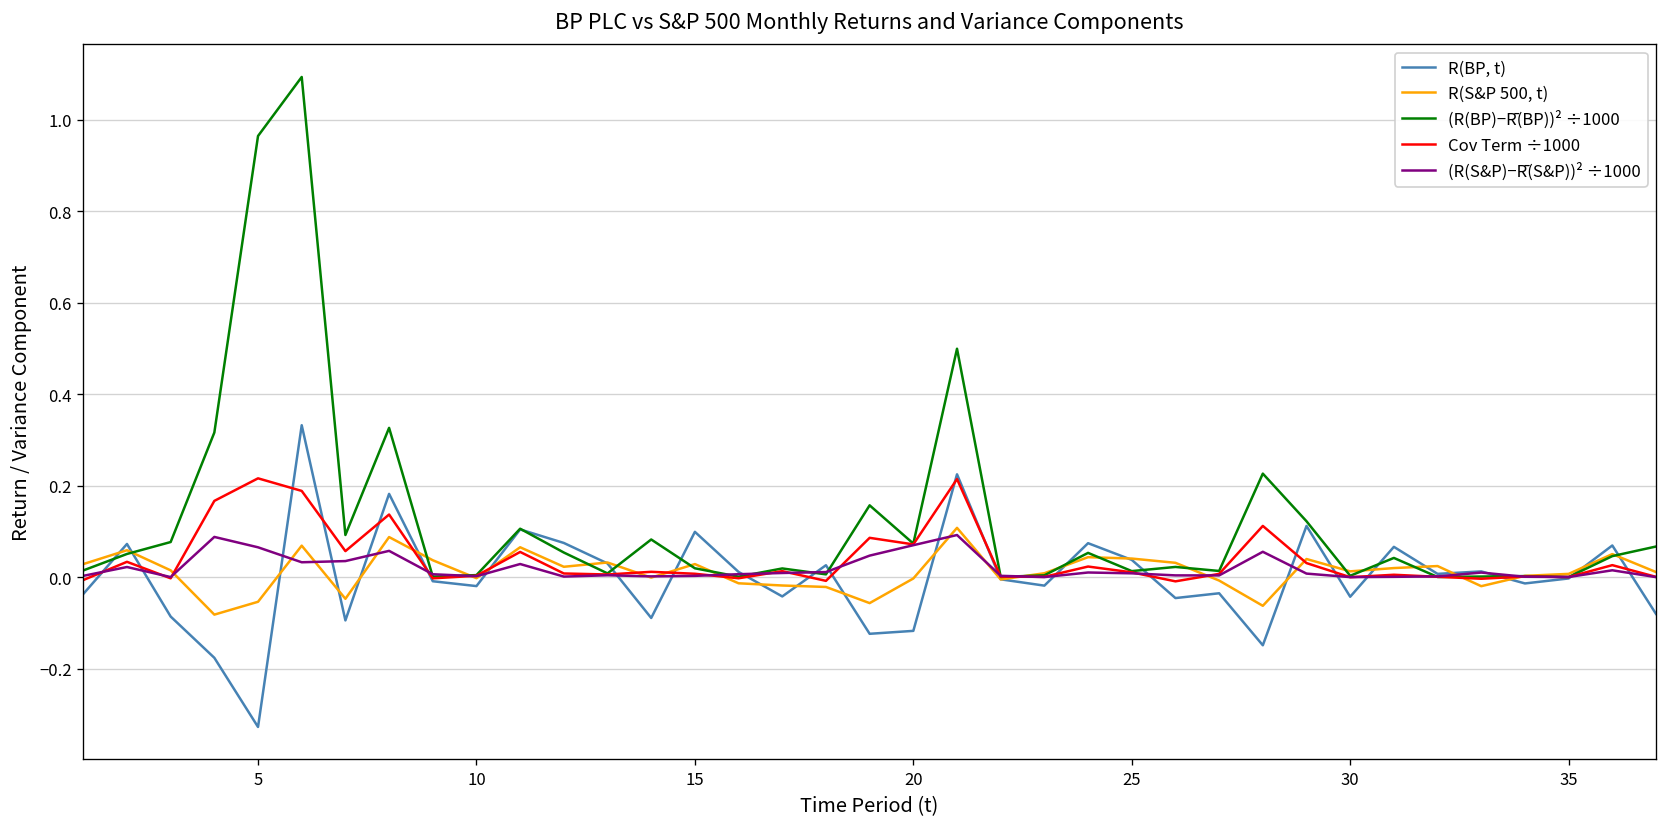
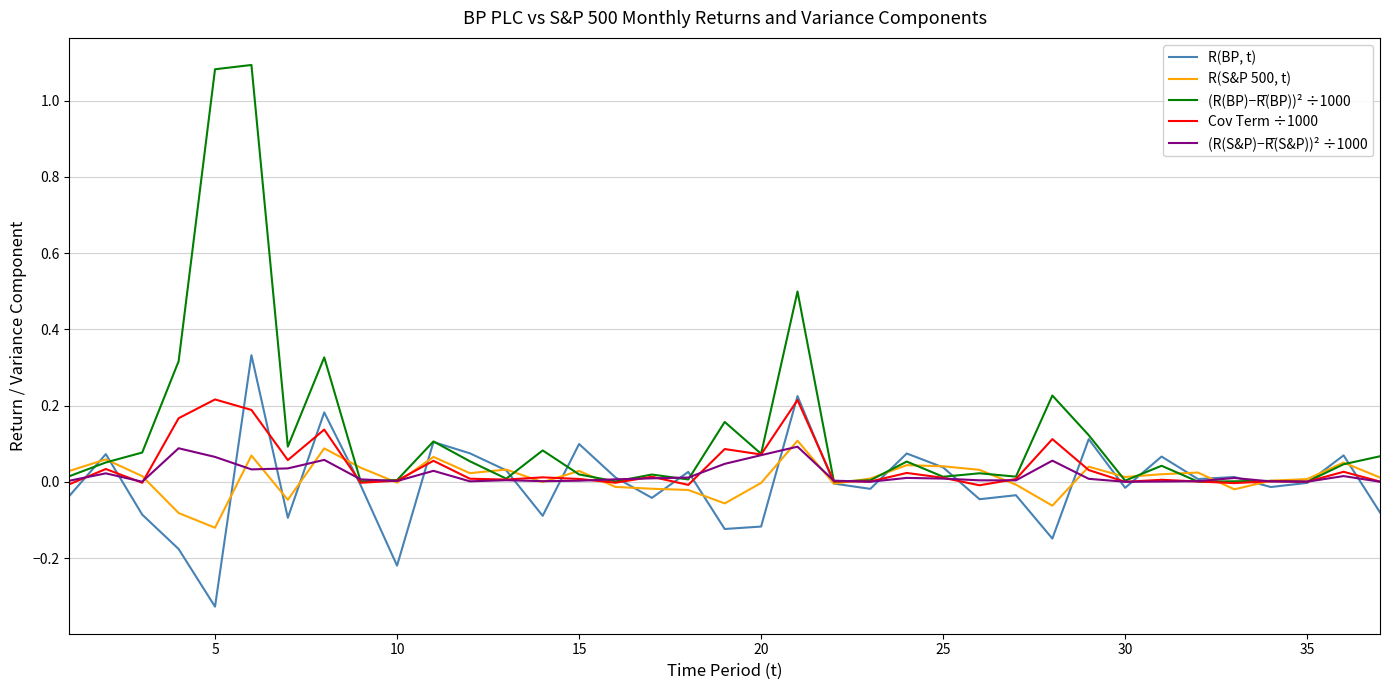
R(S&P 500, t), 5: -0.05 -> -0.12
(R(BP)−R̄(BP))² ÷1000, 5: 0.96 -> 1.08
R(BP, t), 10: -0.02 -> -0.22
R(BP, t), 30: -0.04 -> -0.02
